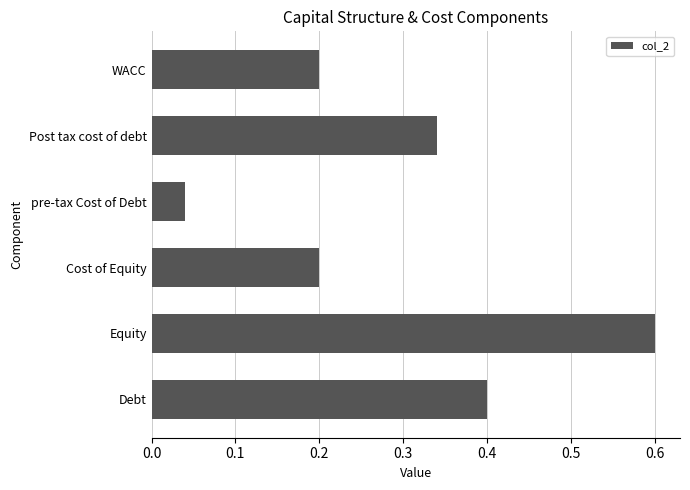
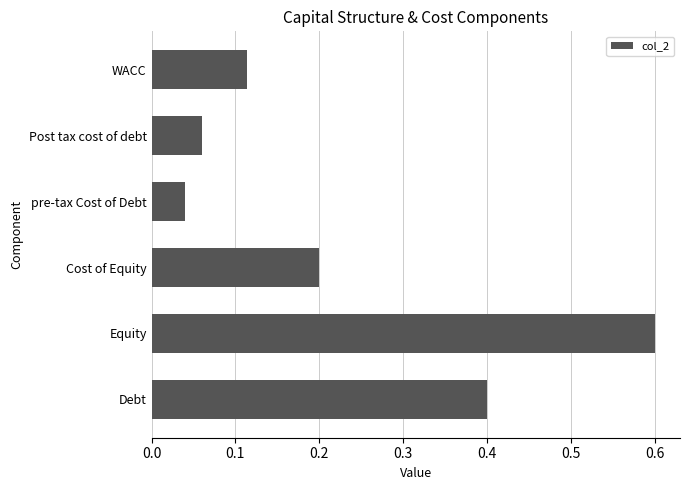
WACC: 0.20 -> 0.11
Post tax cost of debt: 0.34 -> 0.06
